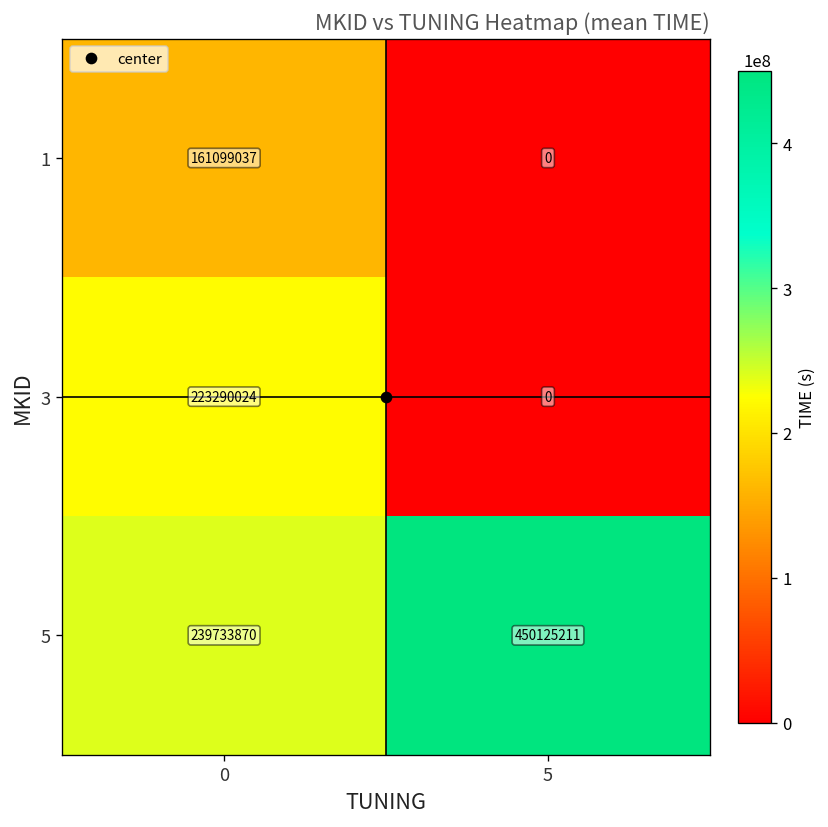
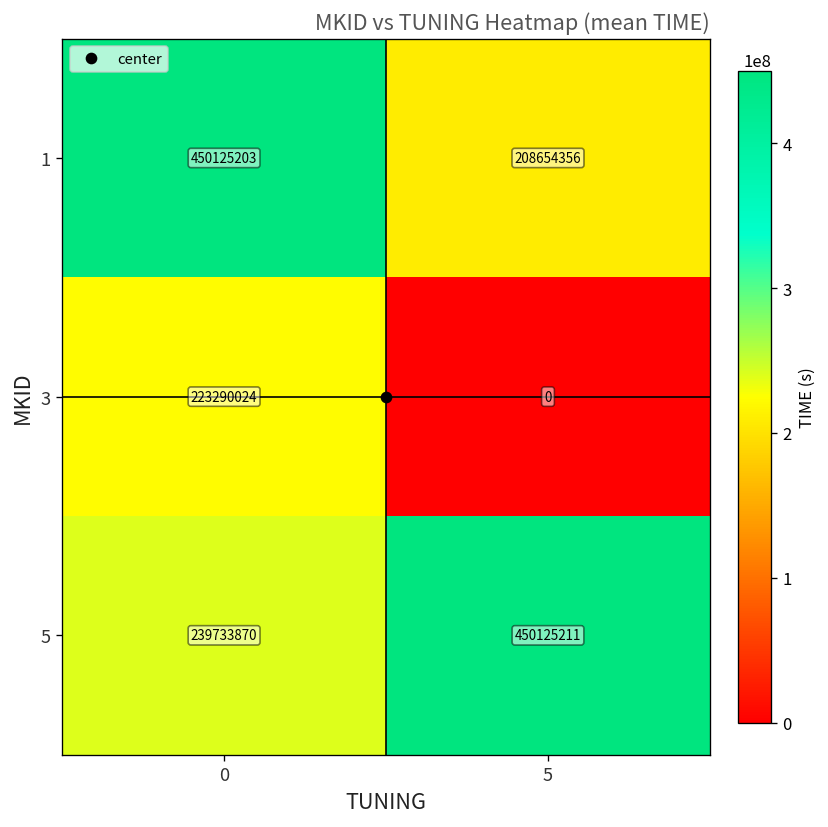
1, 0: 161099037 -> 450125203
1, 5: 0 -> 208654356
